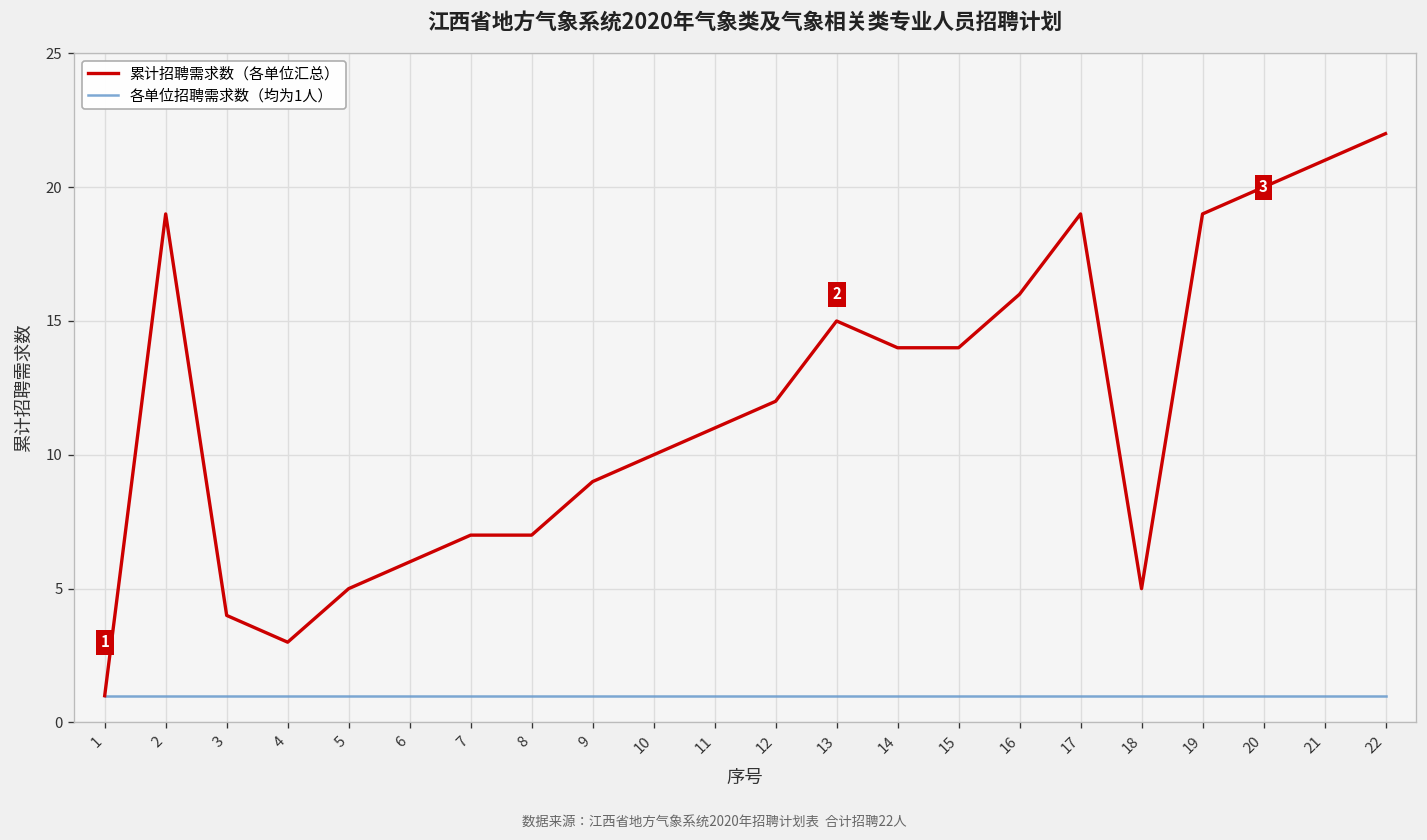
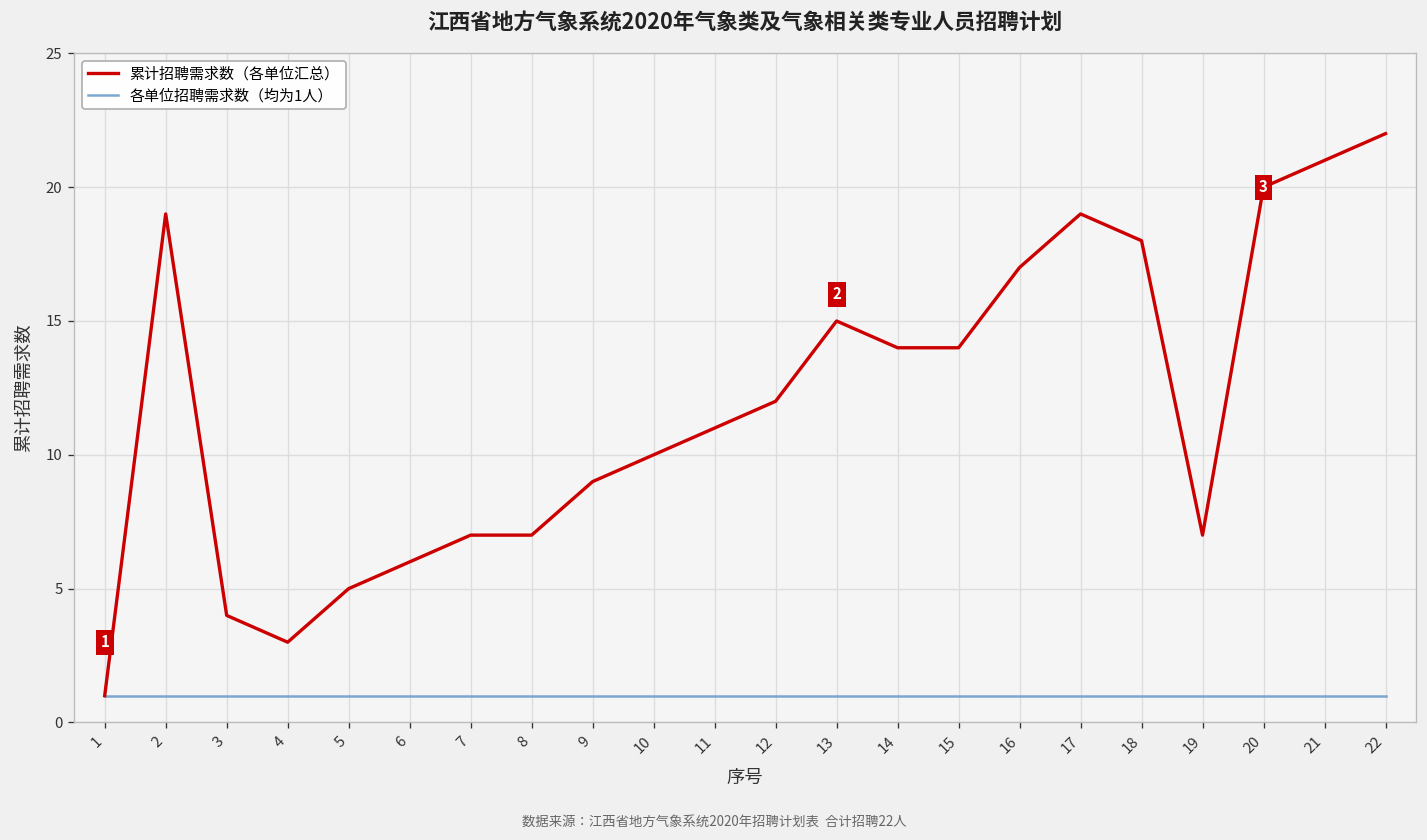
累计招聘需求数（各单位汇总）, 16: 16 -> 17
累计招聘需求数（各单位汇总）, 18: 5 -> 18
累计招聘需求数（各单位汇总）, 19: 19 -> 7
